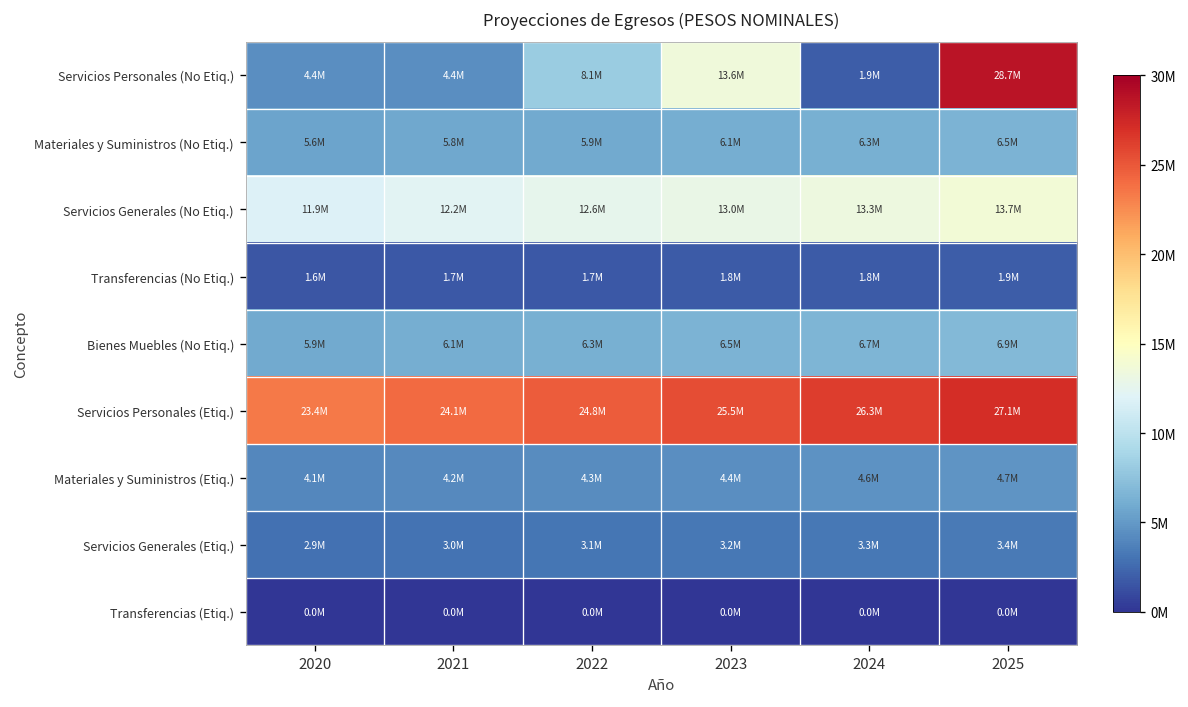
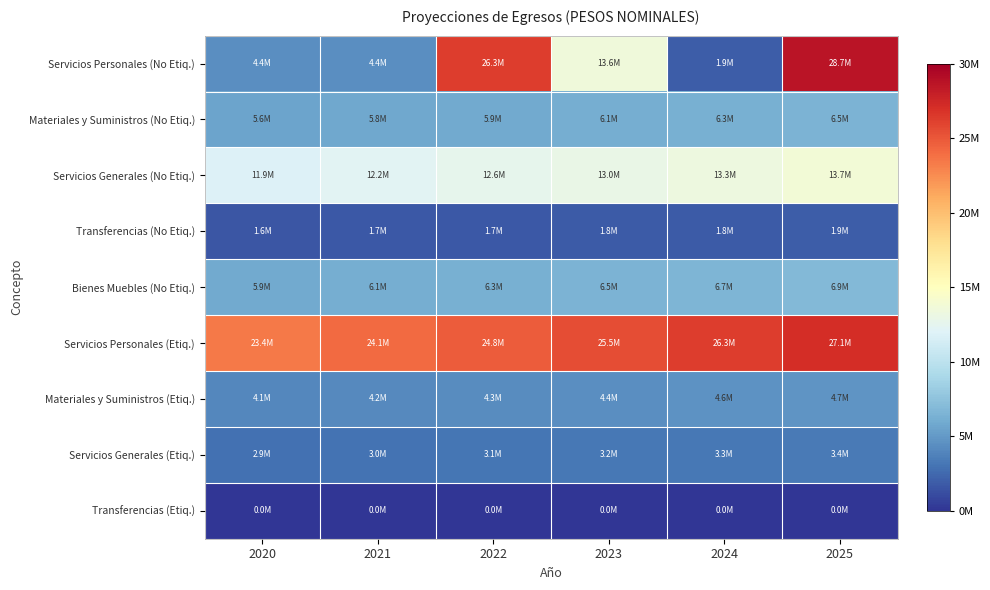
Servicios Personales (No Etiq.), 2022: 8.1M -> 26.3M
